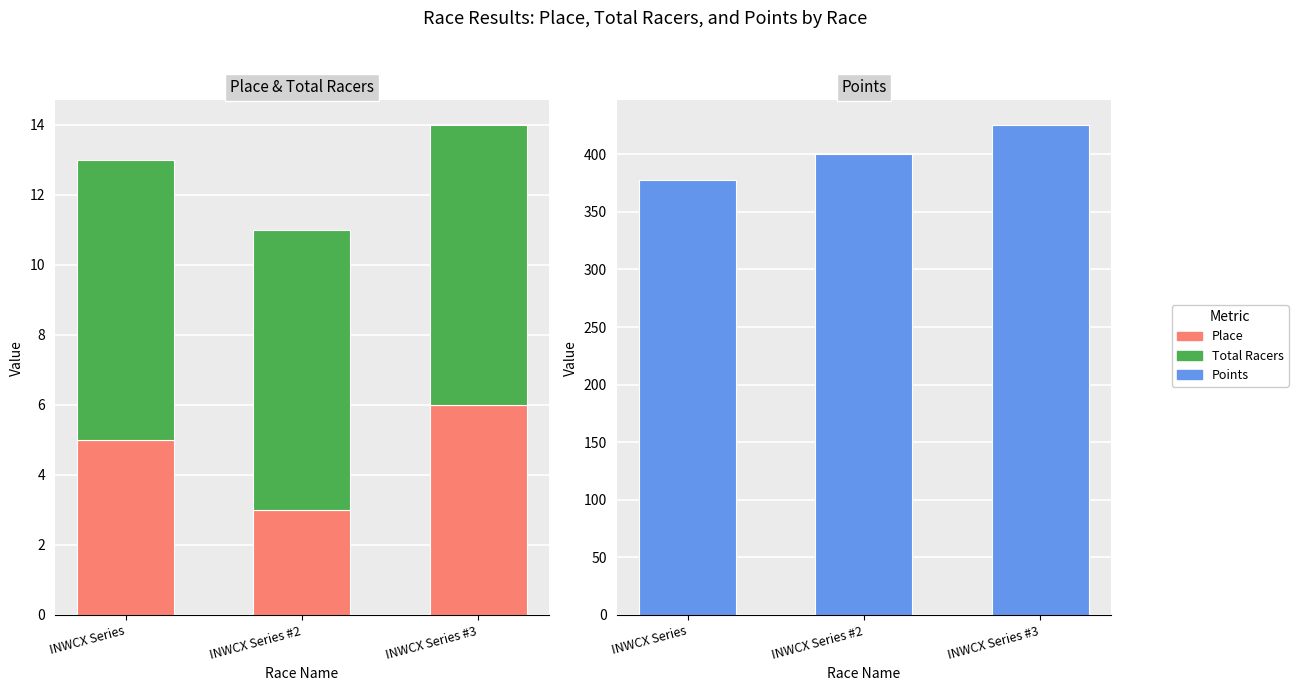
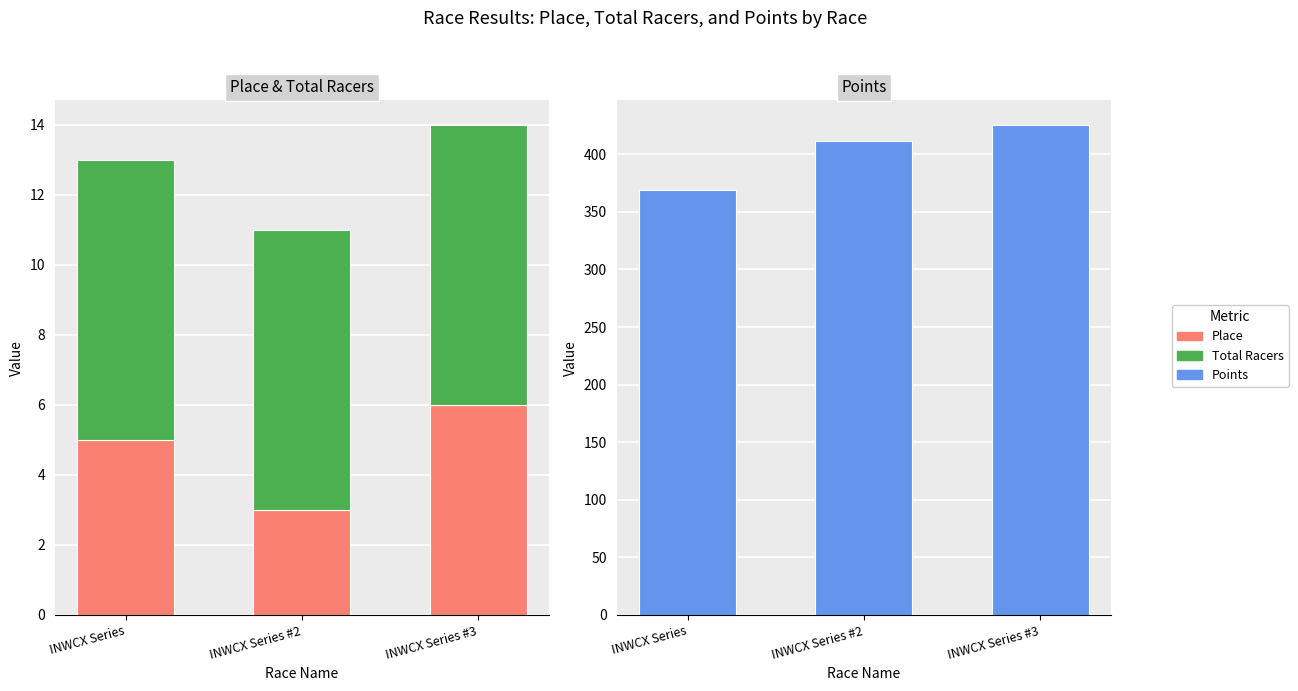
Points, INWCX Series: 378 -> 369
Points, INWCX Series #2: 400 -> 411
